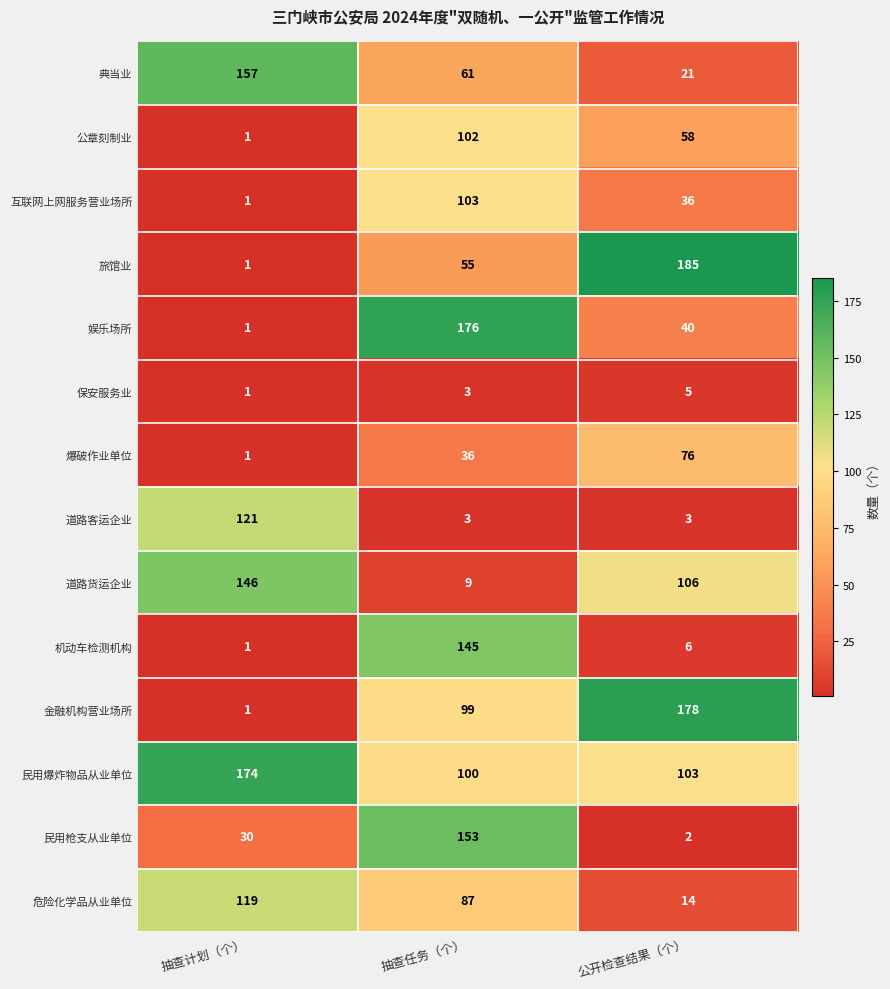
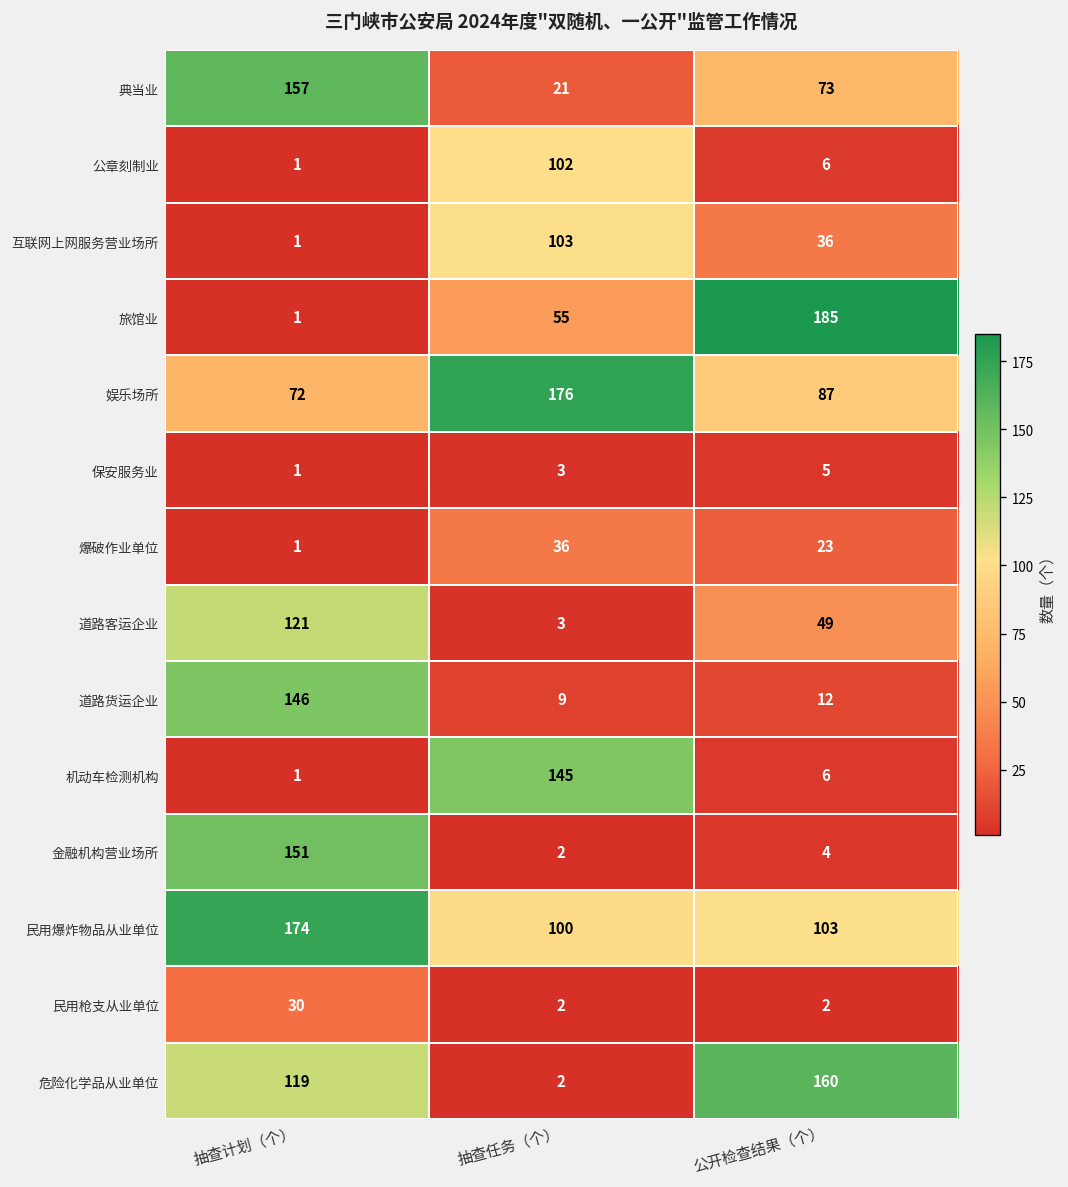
典当业, 抽查任务（个）: 61 -> 21
典当业, 公开检查结果（个）: 21 -> 73
公章刻制业, 公开检查结果（个）: 58 -> 6
娱乐场所, 抽查计划（个）: 1 -> 72
娱乐场所, 公开检查结果（个）: 40 -> 87
爆破作业单位, 公开检查结果（个）: 76 -> 23
道路客运企业, 公开检查结果（个）: 3 -> 49
道路货运企业, 公开检查结果（个）: 106 -> 12
金融机构营业场所, 抽查计划（个）: 1 -> 151
金融机构营业场所, 抽查任务（个）: 99 -> 2
金融机构营业场所, 公开检查结果（个）: 178 -> 4
民用枪支从业单位, 抽查任务（个）: 153 -> 2
危险化学品从业单位, 抽查任务（个）: 87 -> 2
危险化学品从业单位, 公开检查结果（个）: 14 -> 160
